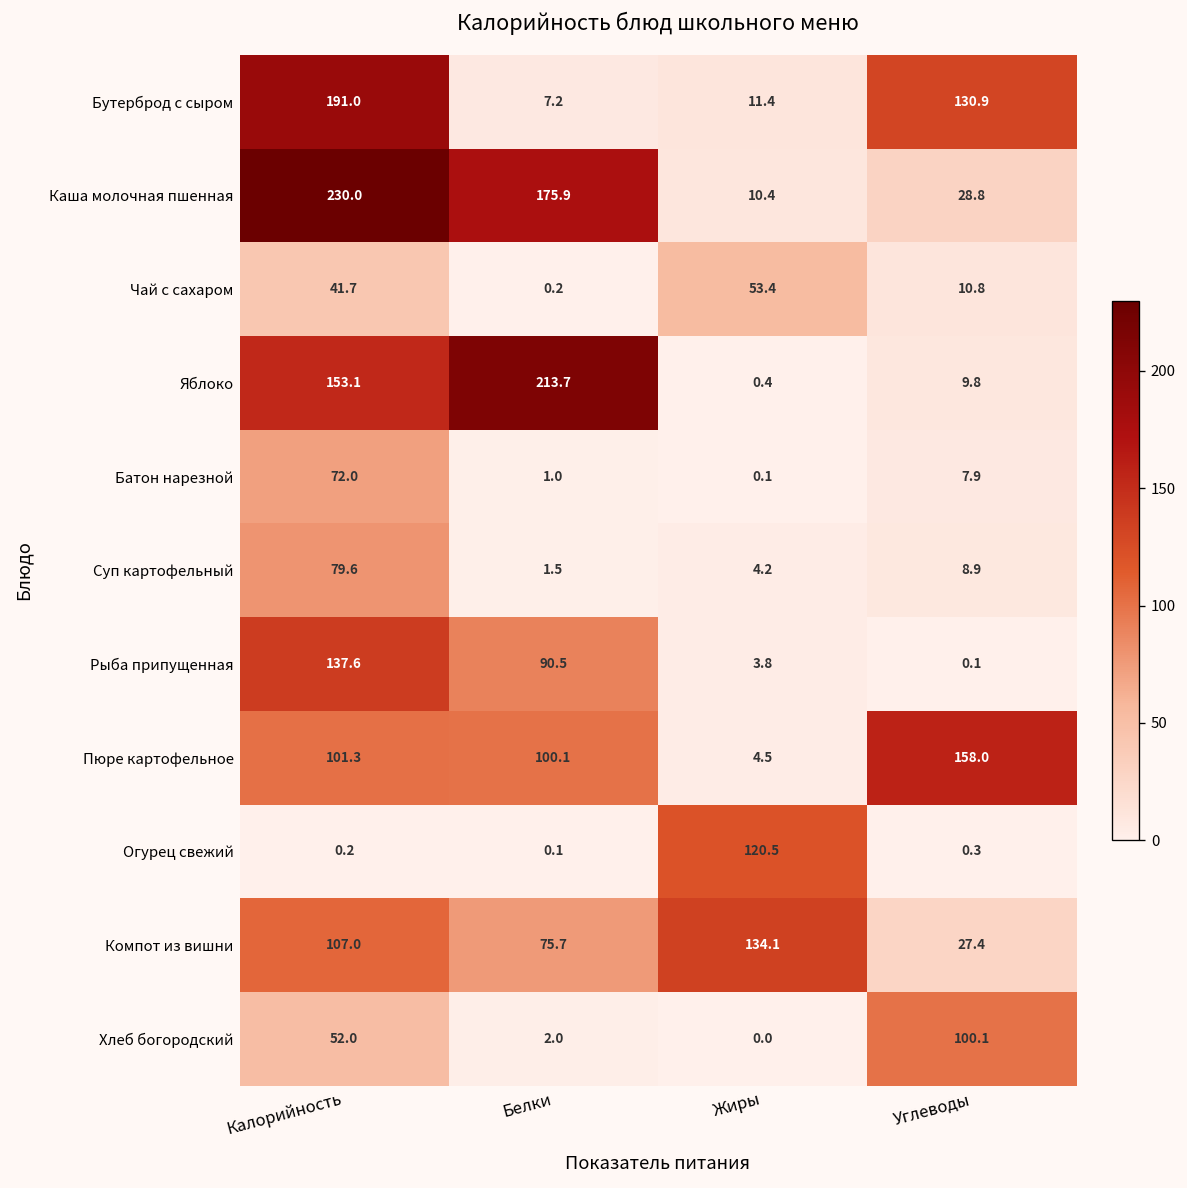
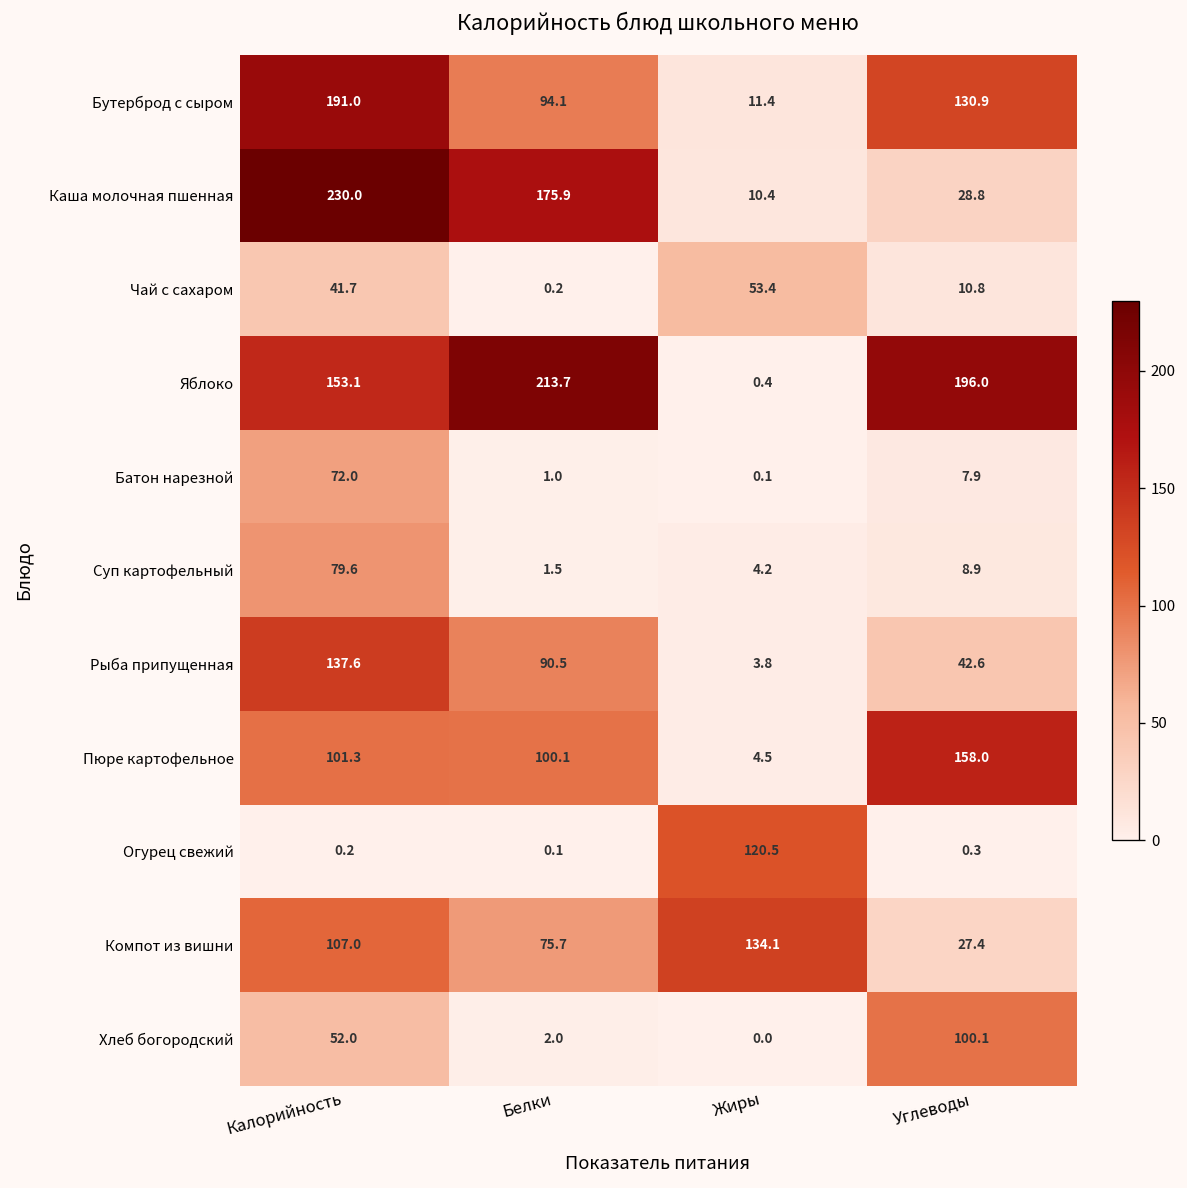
Бутерброд с сыром, Белки: 7.2 -> 94.1
Яблоко, Углеводы: 9.8 -> 196.0
Рыба припущенная, Углеводы: 0.1 -> 42.6
